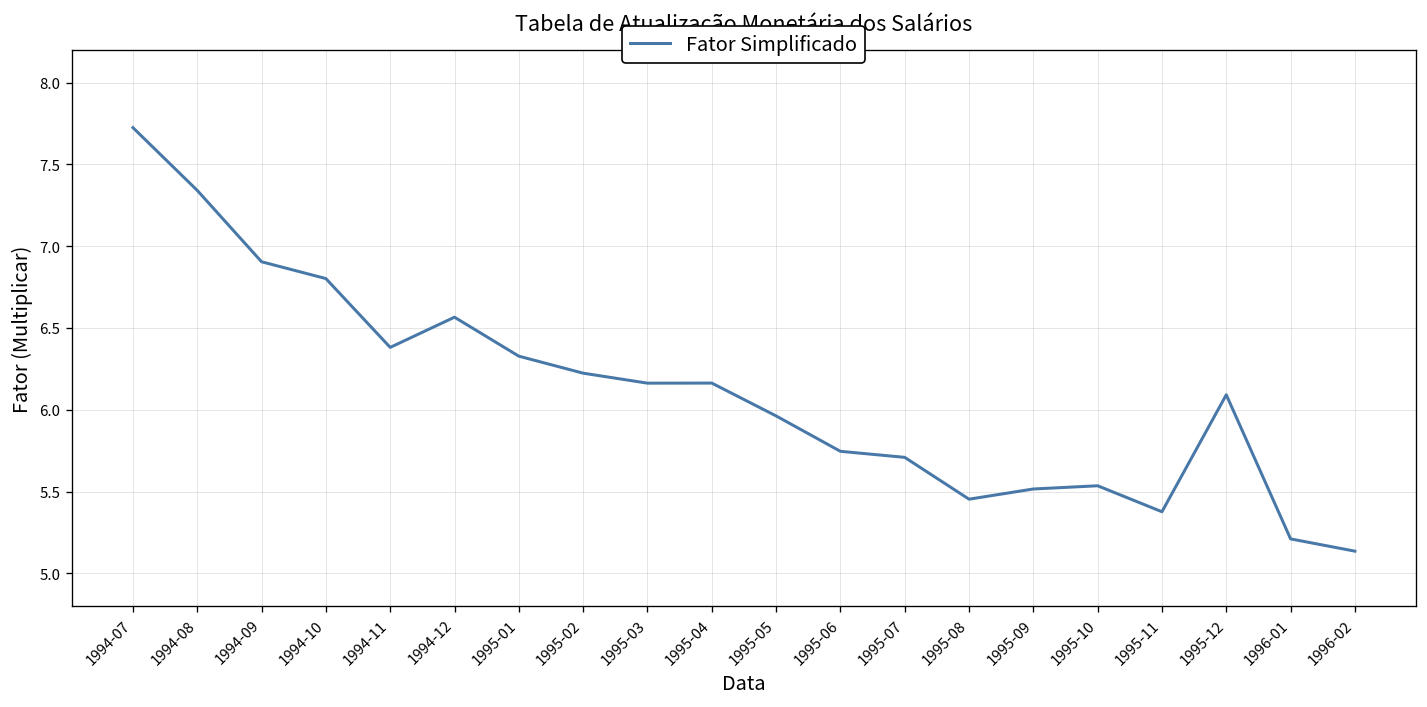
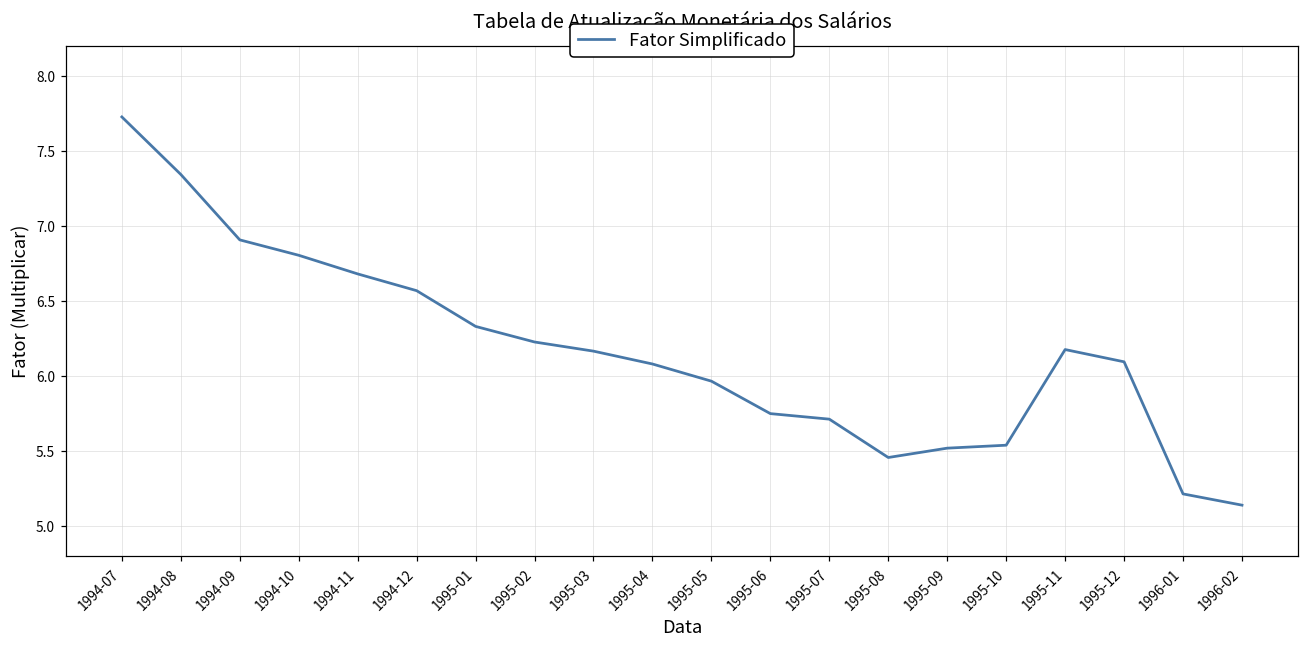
1994-11: 6.38 -> 6.68
1995-04: 6.16 -> 6.08
1995-11: 5.38 -> 6.17
